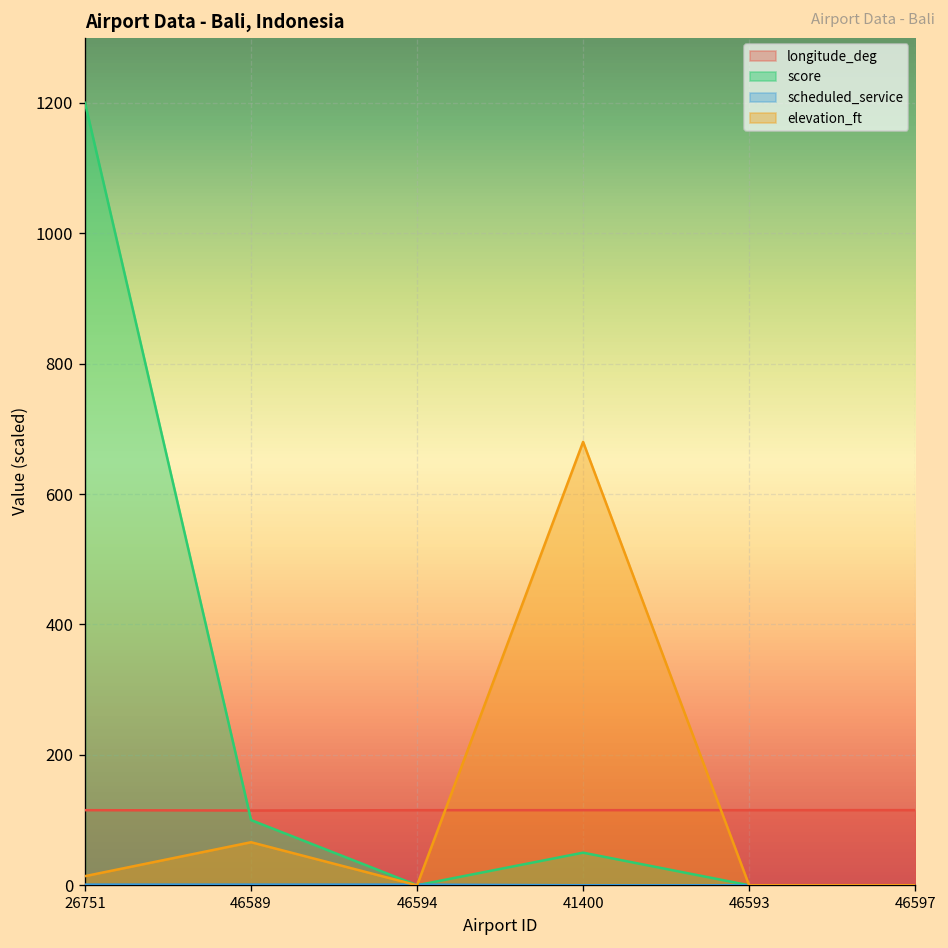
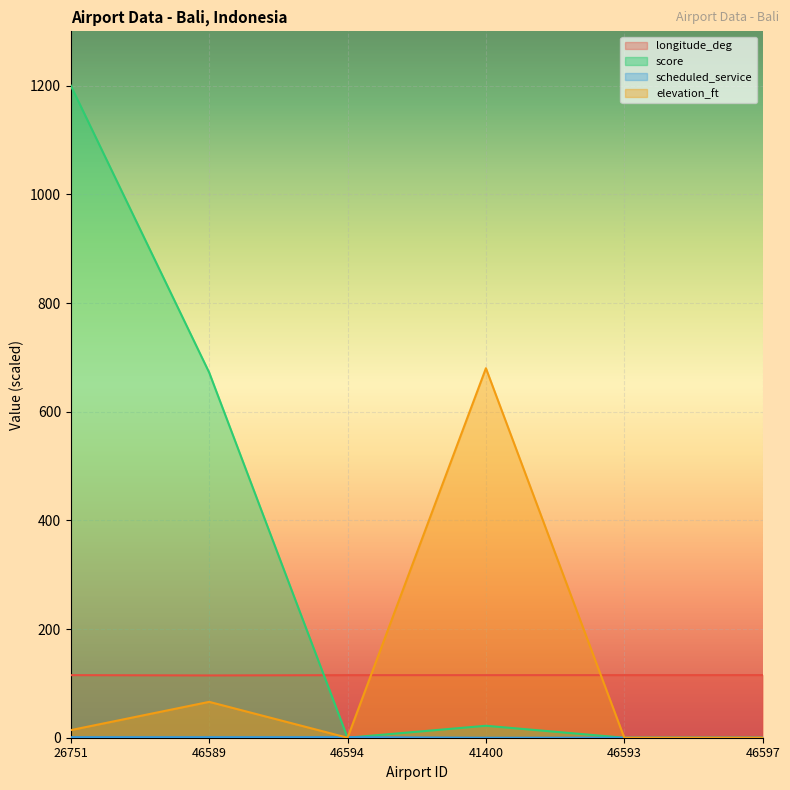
score, 46589: 100 -> 670
score, 41400: 50 -> 20
